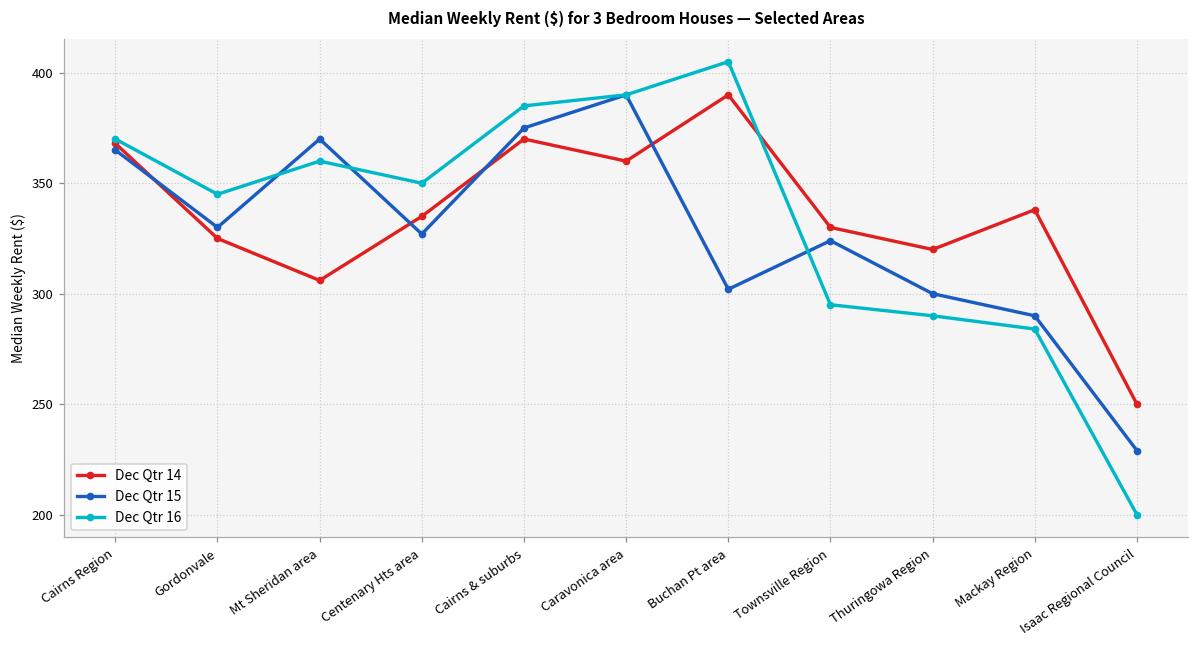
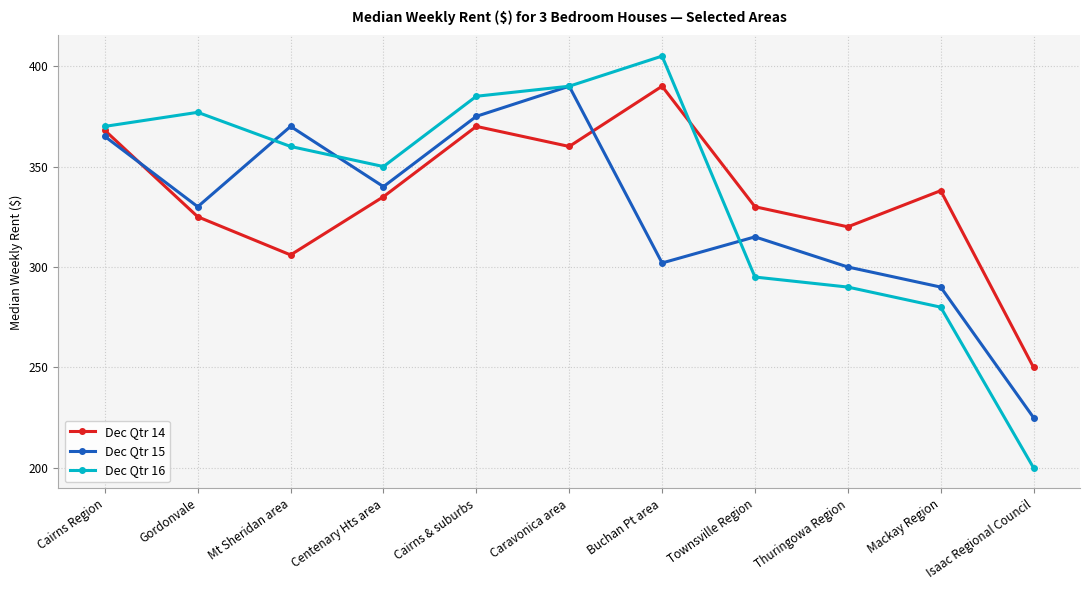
Dec Qtr 16, Gordonvale: 345 -> 377
Dec Qtr 15, Centenary Hts area: 327 -> 340
Dec Qtr 15, Townsville Region: 324 -> 315
Dec Qtr 16, Mackay Region: 284 -> 280
Dec Qtr 15, Isaac Regional Council: 229 -> 225
